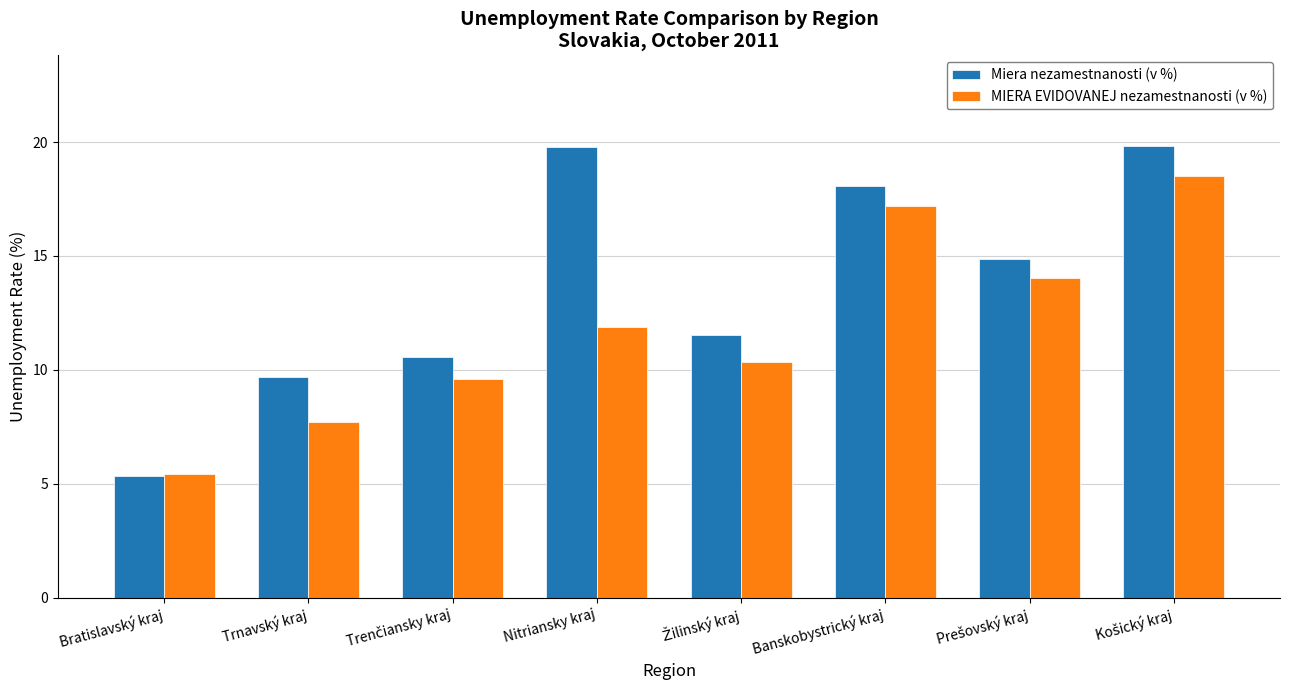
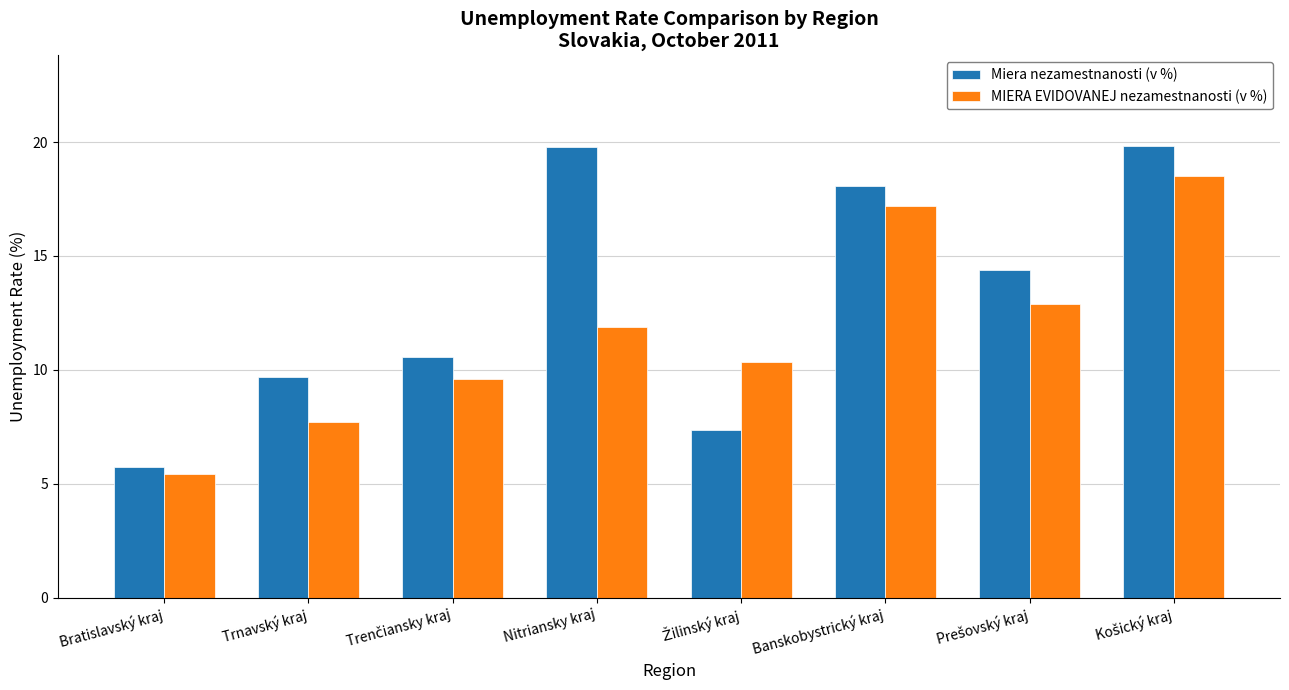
Miera nezamestnanosti (v %), Bratislavský kraj: 5.4 -> 5.7
Miera nezamestnanosti (v %), Žilinský kraj: 11.5 -> 7.3
Miera nezamestnanosti (v %), Prešovský kraj: 14.9 -> 14.4
MIERA EVIDOVANEJ nezamestnanosti (v %), Prešovský kraj: 14.0 -> 12.9
